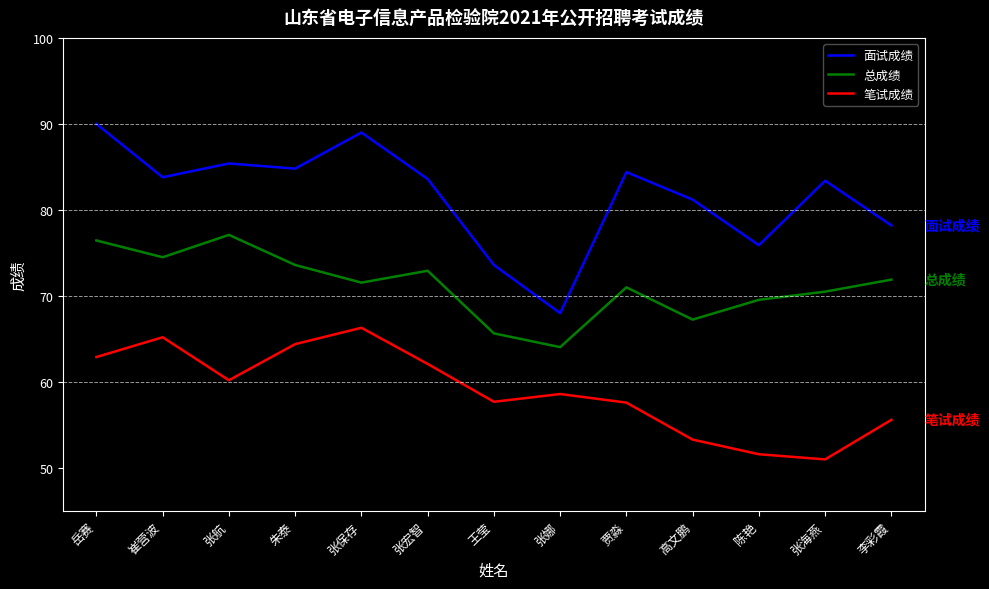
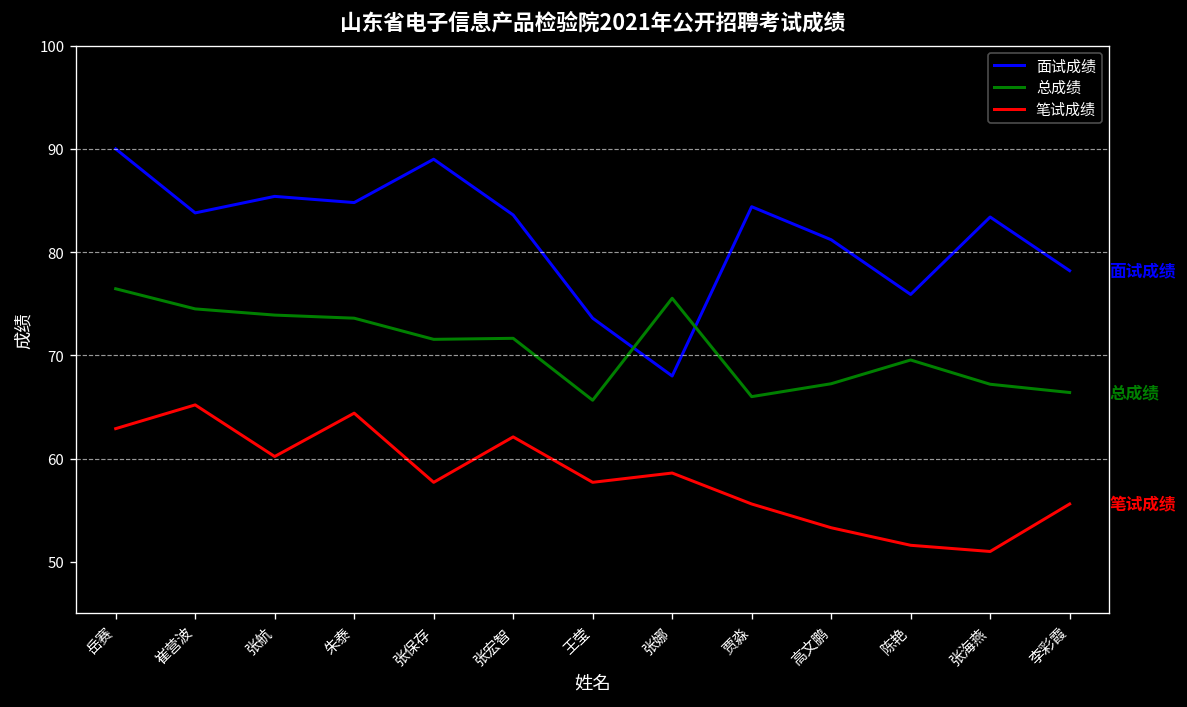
总成绩, 张航: 77 -> 74
笔试成绩, 张保存: 66 -> 58
总成绩, 张宏智: 73 -> 72
总成绩, 张娜: 64 -> 76
总成绩, 贾淼: 71 -> 66
笔试成绩, 贾淼: 58 -> 56
总成绩, 张海燕: 71 -> 67
总成绩, 李彩霞: 72 -> 66
